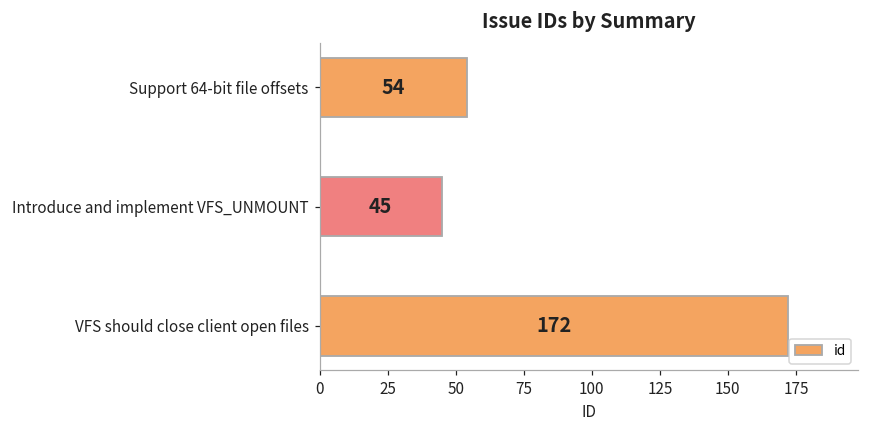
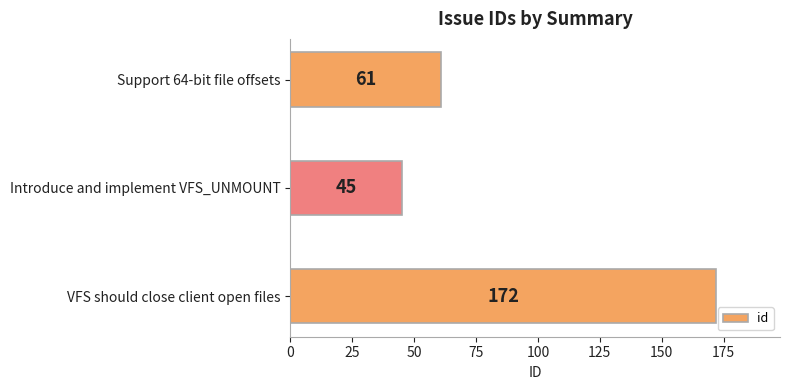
Support 64-bit file offsets: 54 -> 61
